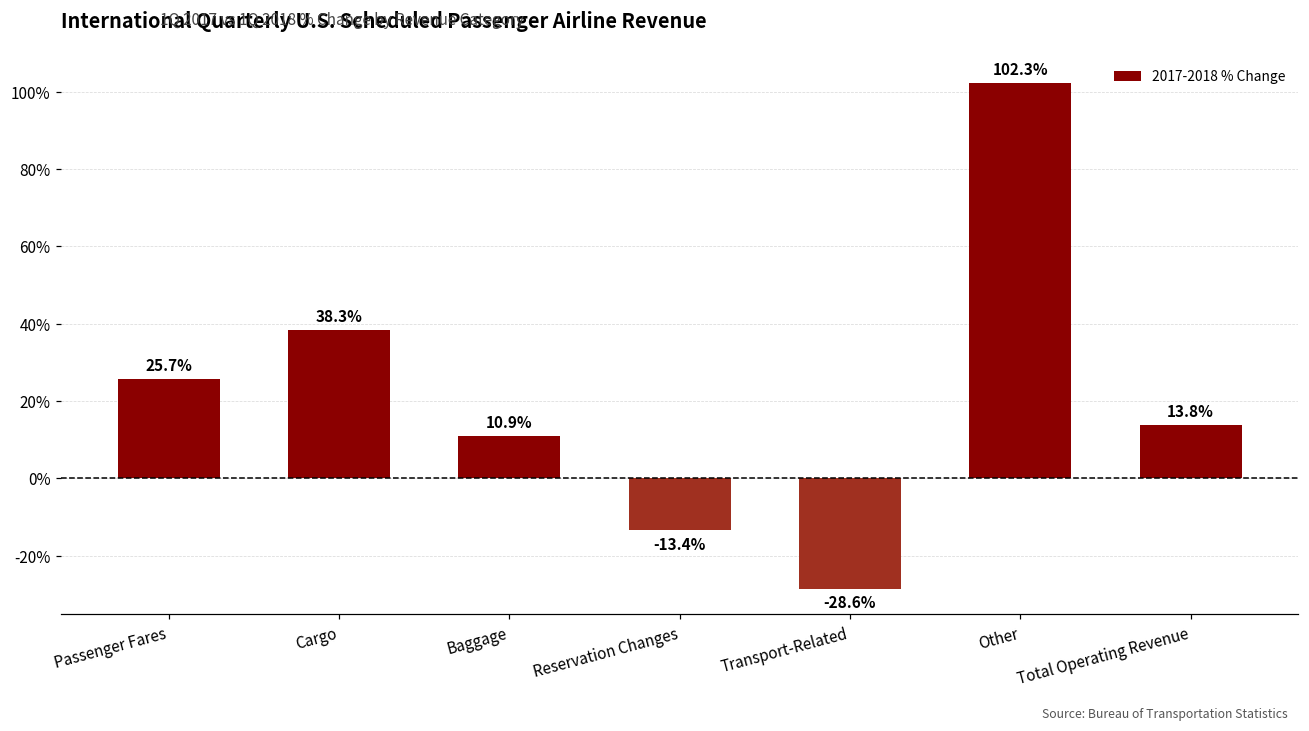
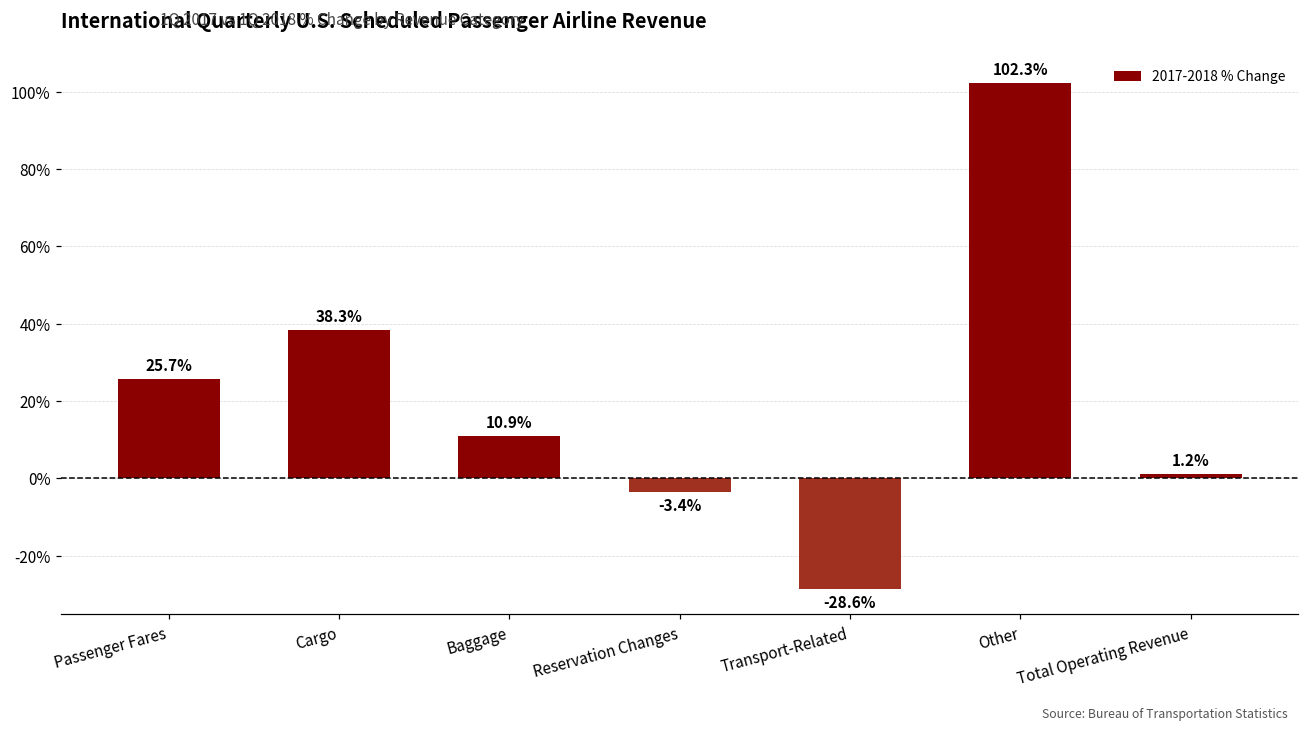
Reservation Changes: -13.4% -> -3.4%
Total Operating Revenue: 13.8% -> 1.2%
